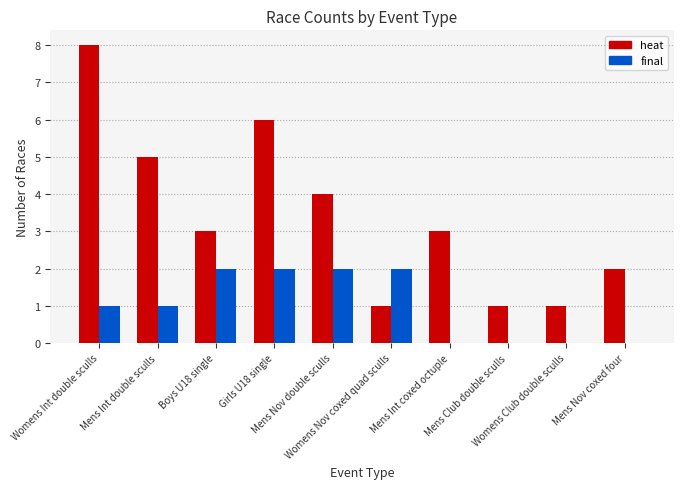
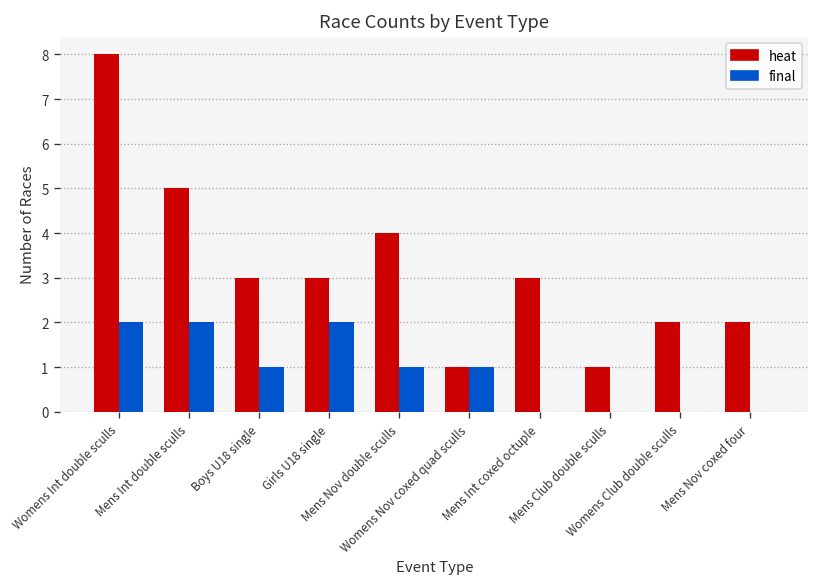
final, Womens Int double sculls: 1 -> 2
final, Mens Int double sculls: 1 -> 2
final, Boys U18 single: 2 -> 1
heat, Girls U18 single: 6 -> 3
final, Mens Nov double sculls: 2 -> 1
final, Womens Nov coxed quad sculls: 2 -> 1
heat, Womens Club double sculls: 1 -> 2
